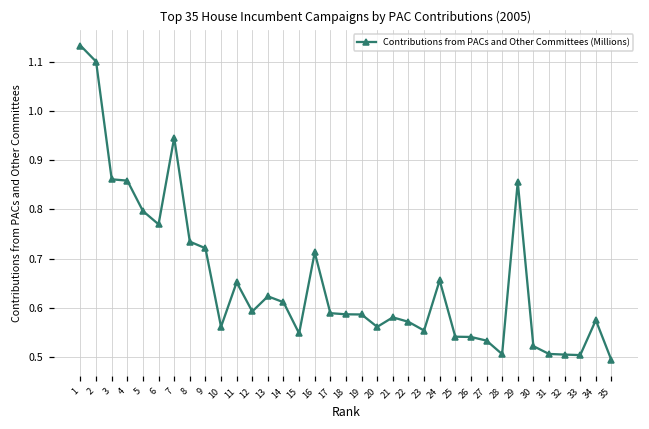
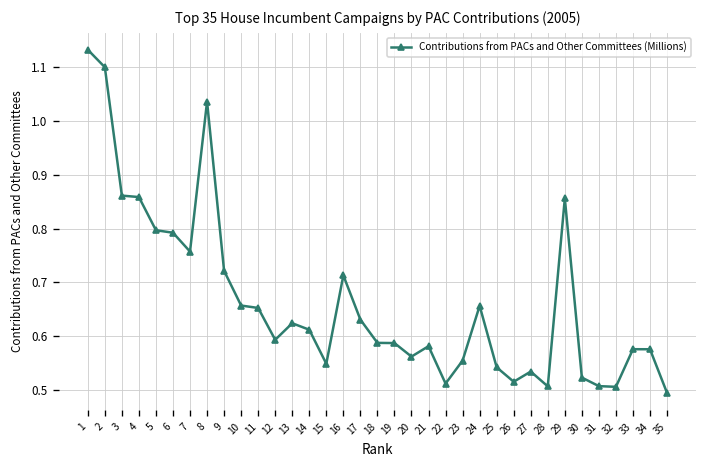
6: 0.77 -> 0.79
7: 0.95 -> 0.76
8: 0.73 -> 1.04
10: 0.56 -> 0.66
17: 0.59 -> 0.63
22: 0.57 -> 0.51
26: 0.54 -> 0.51
33: 0.50 -> 0.58
